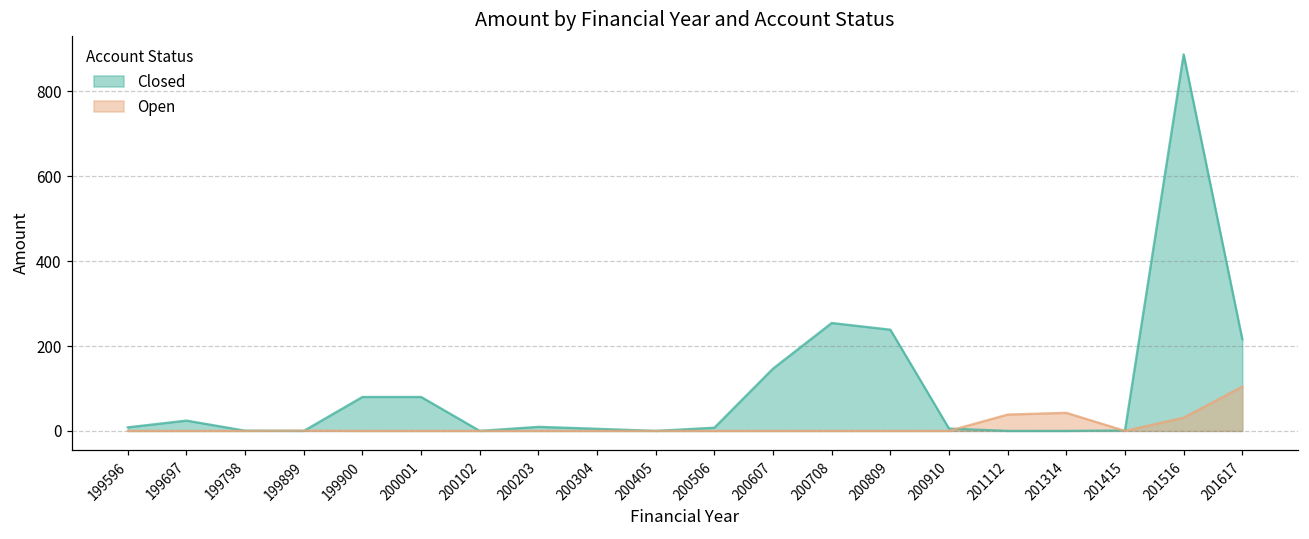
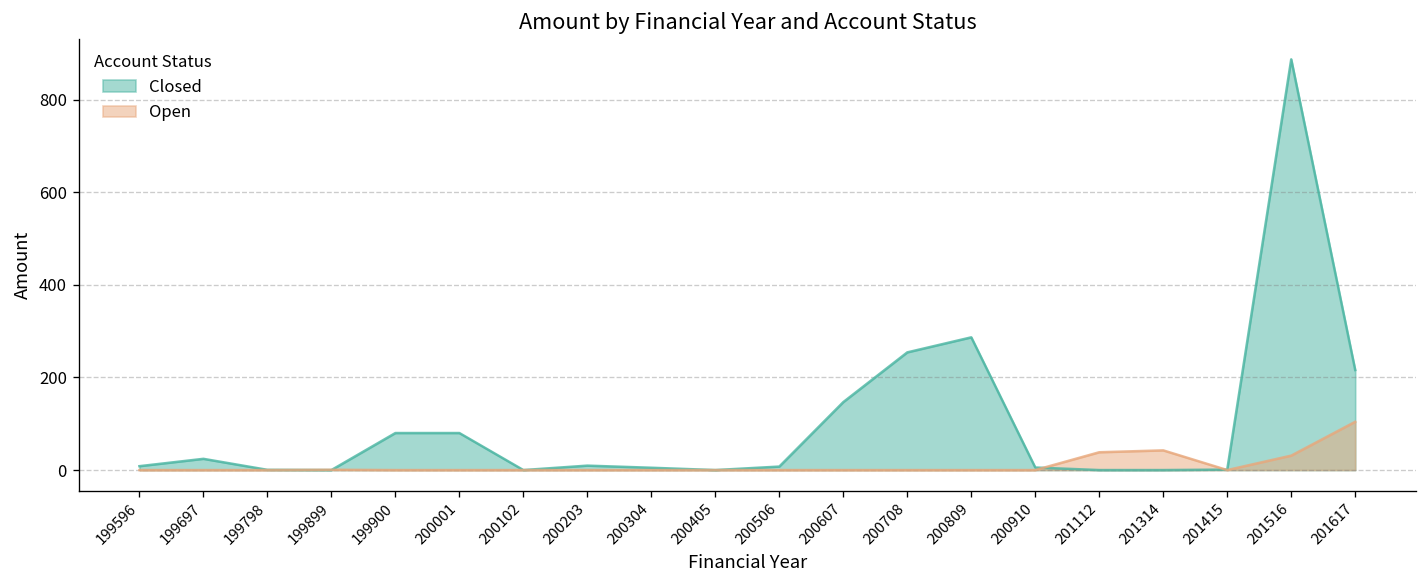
Closed, 200809: 240 -> 290
